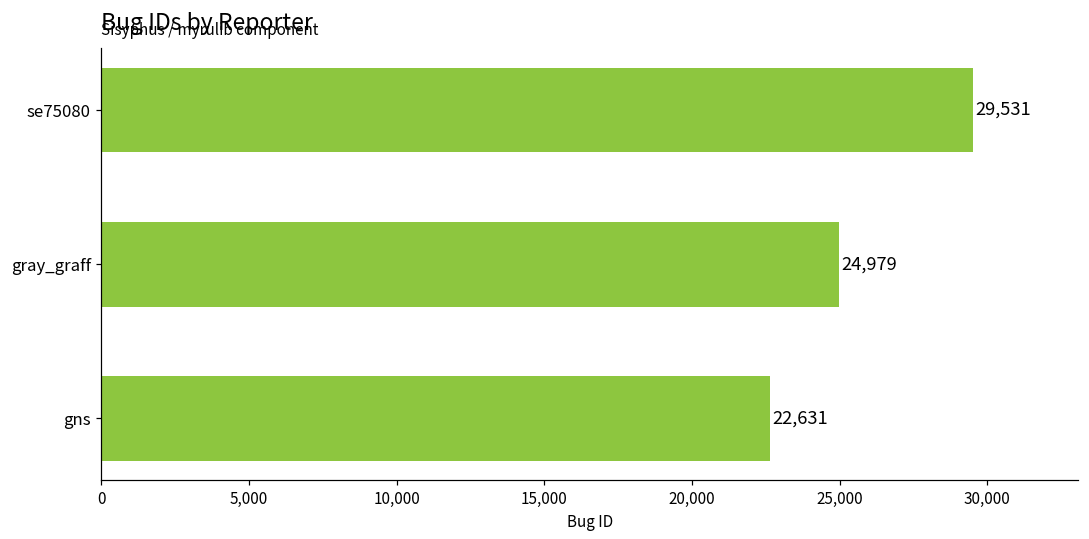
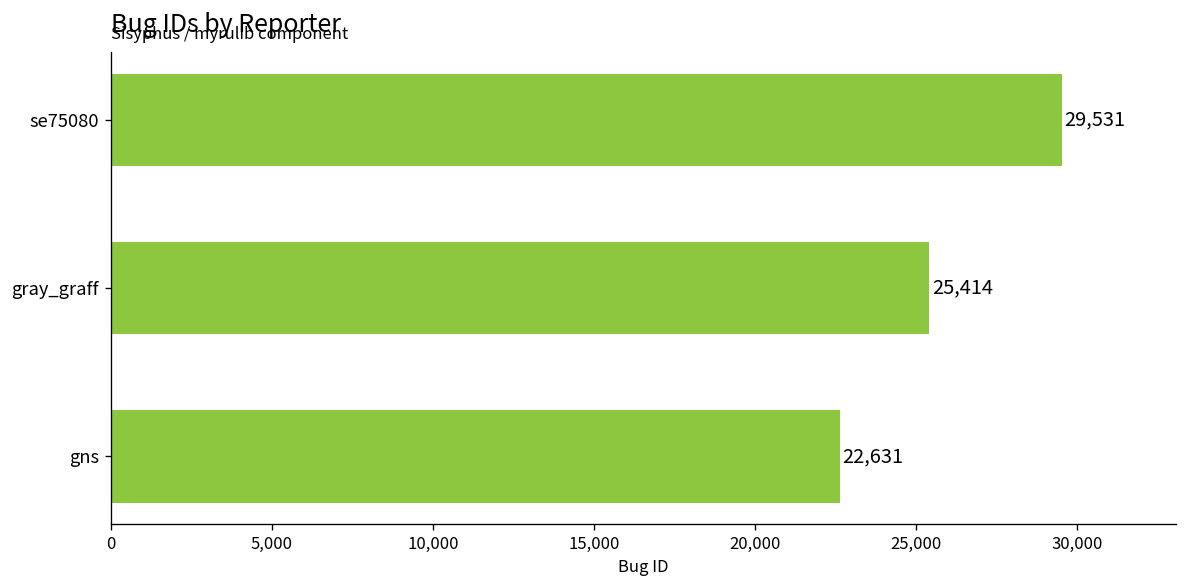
gray_graff: 24,979 -> 25,414
